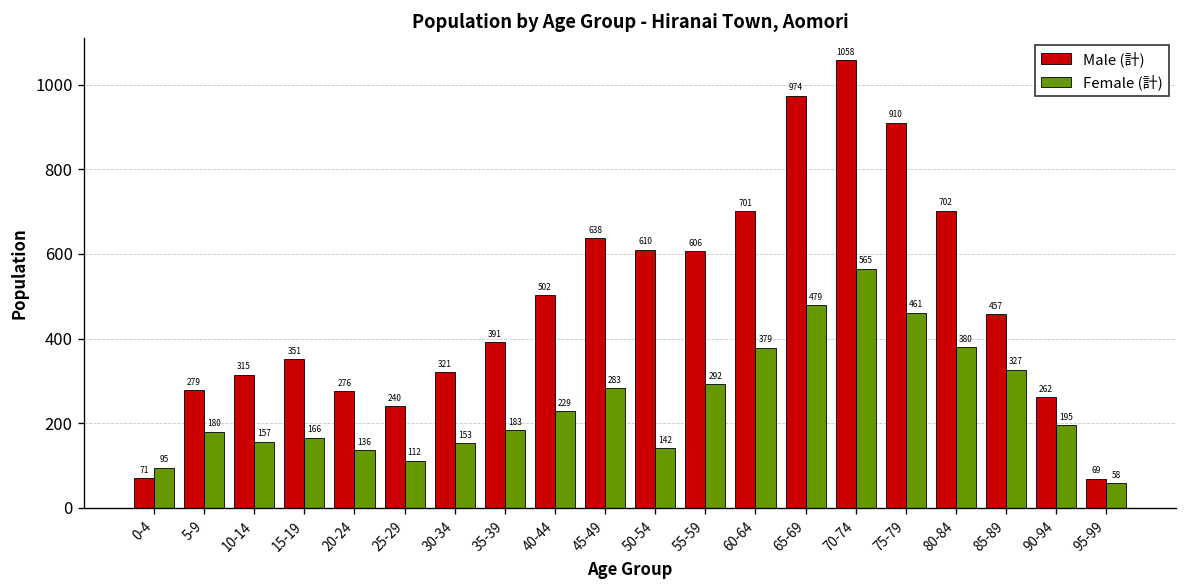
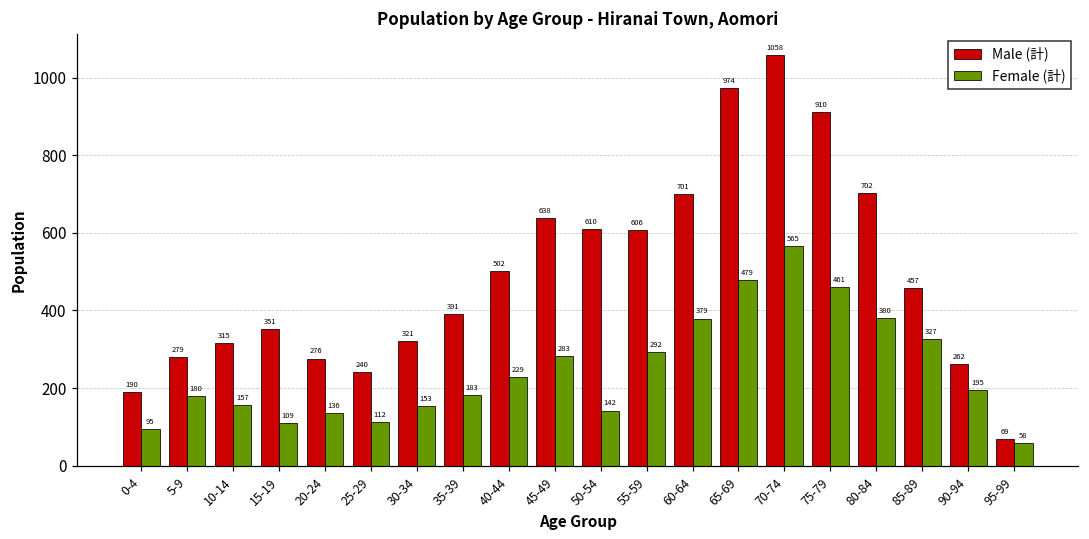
Male (計), 0-4: 71 -> 190
Female (計), 15-19: 166 -> 109
